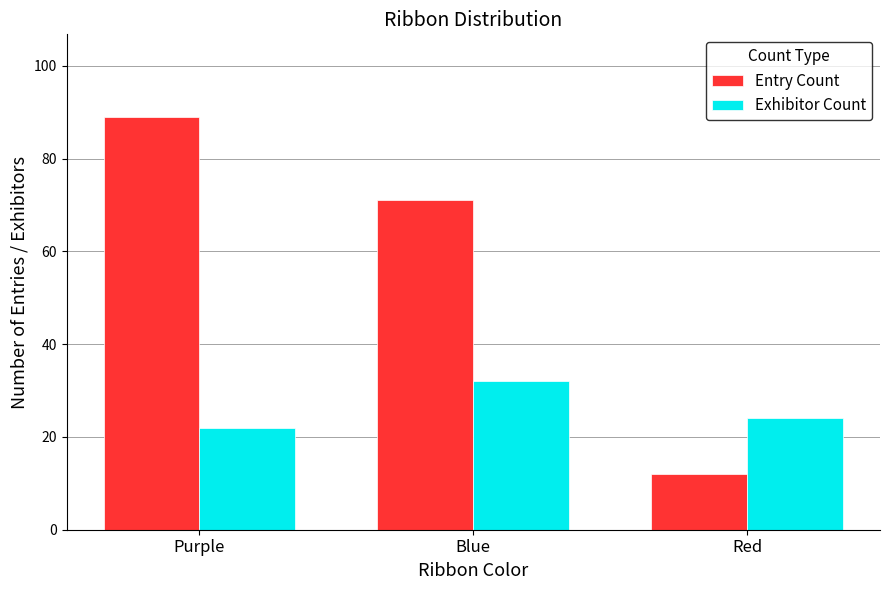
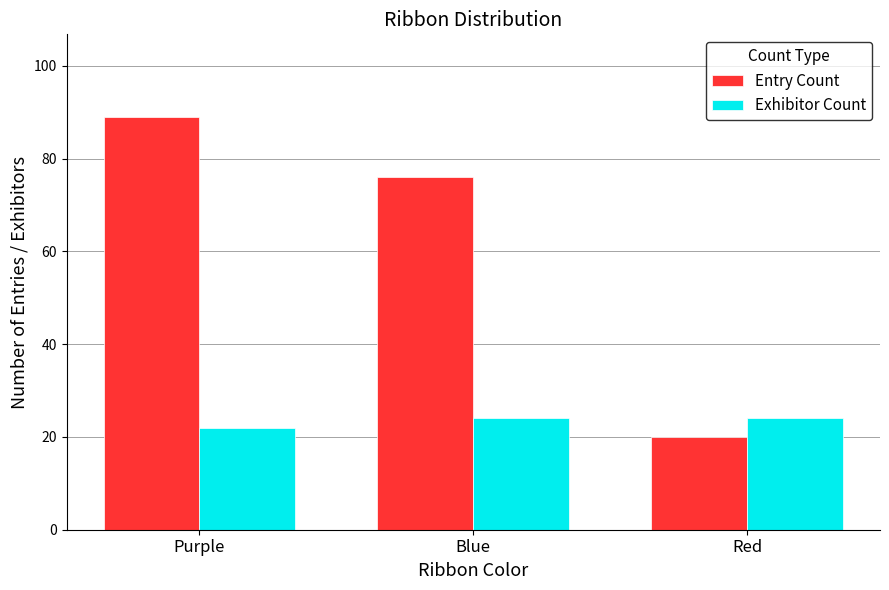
Entry Count, Blue: 71 -> 76
Exhibitor Count, Blue: 32 -> 24
Entry Count, Red: 12 -> 20
